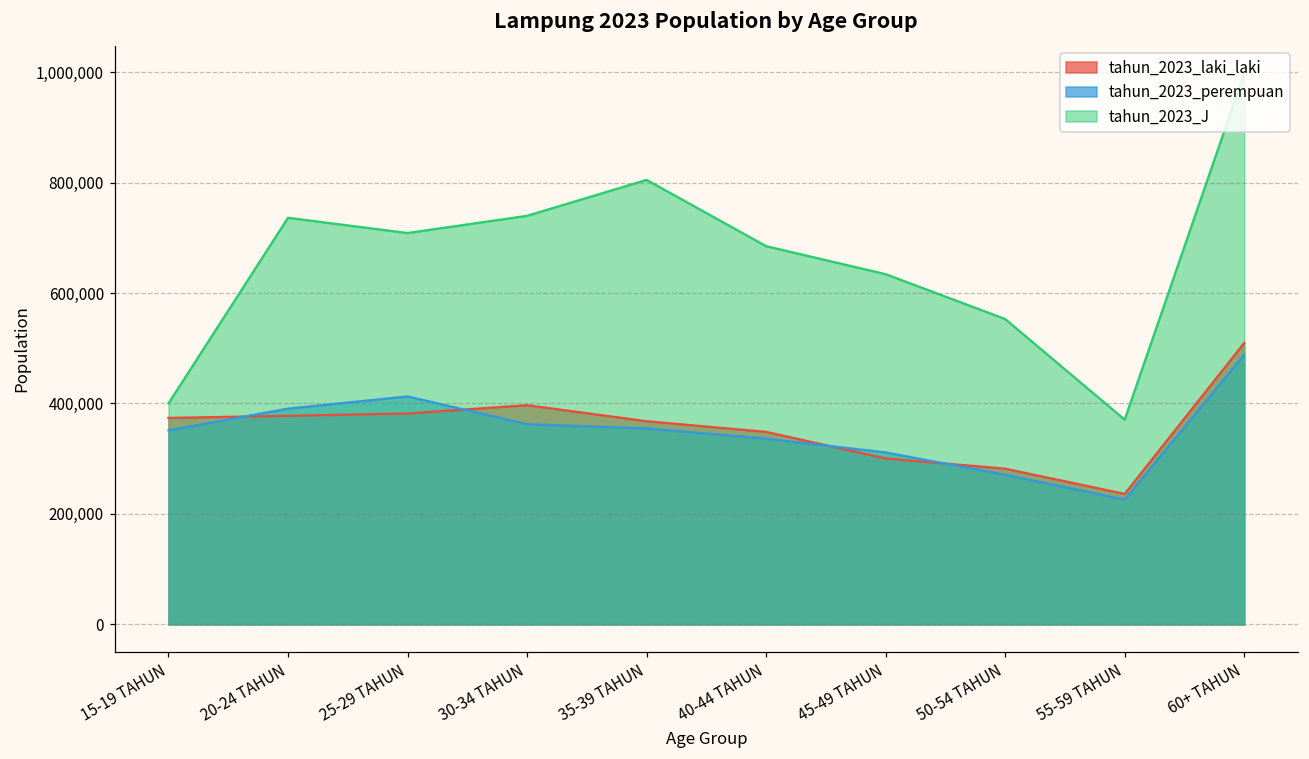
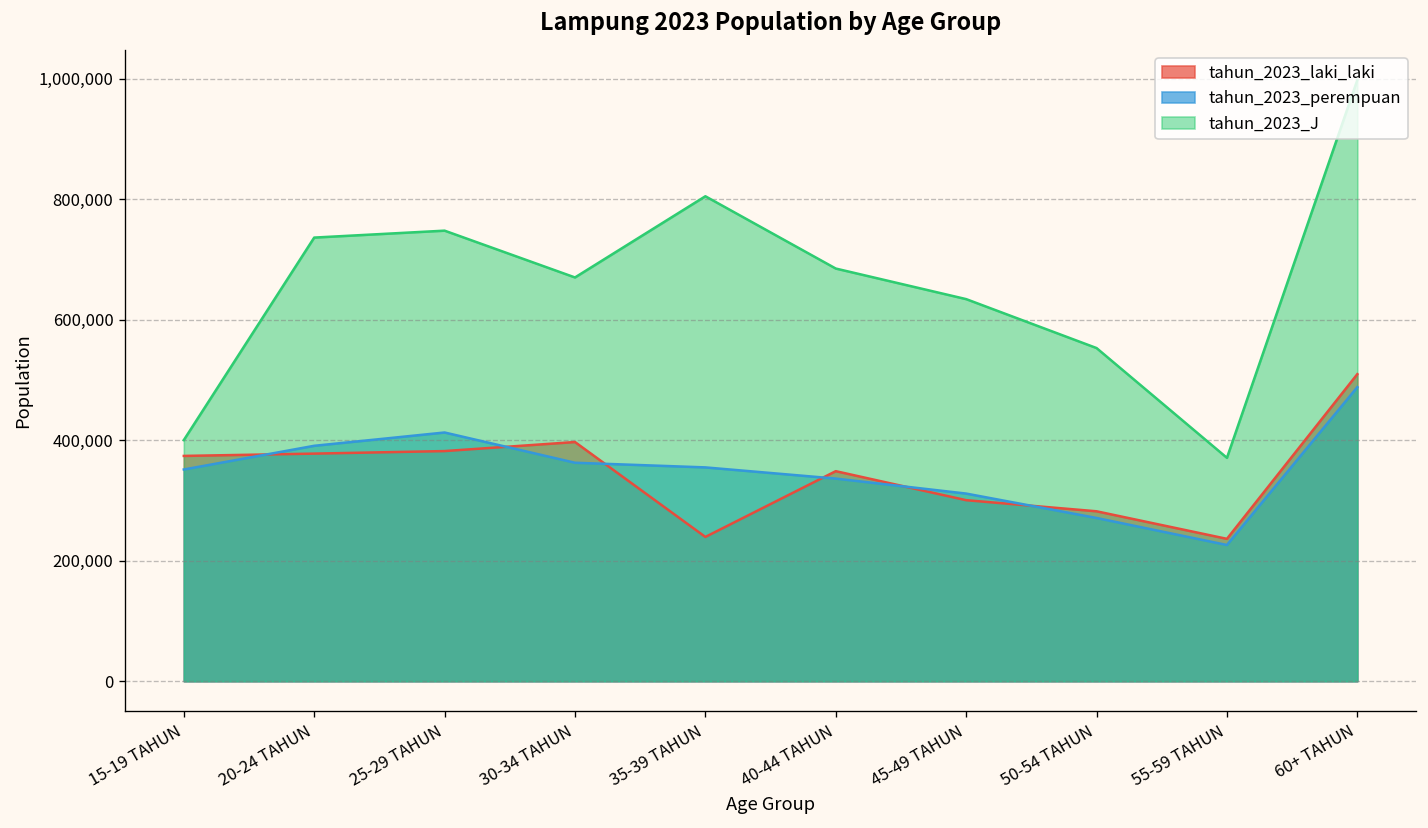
tahun_2023_J, 25-29 TAHUN: 710,000 -> 750,000
tahun_2023_J, 30-34 TAHUN: 740,000 -> 670,000
tahun_2023_laki_laki, 35-39 TAHUN: 370,000 -> 240,000
